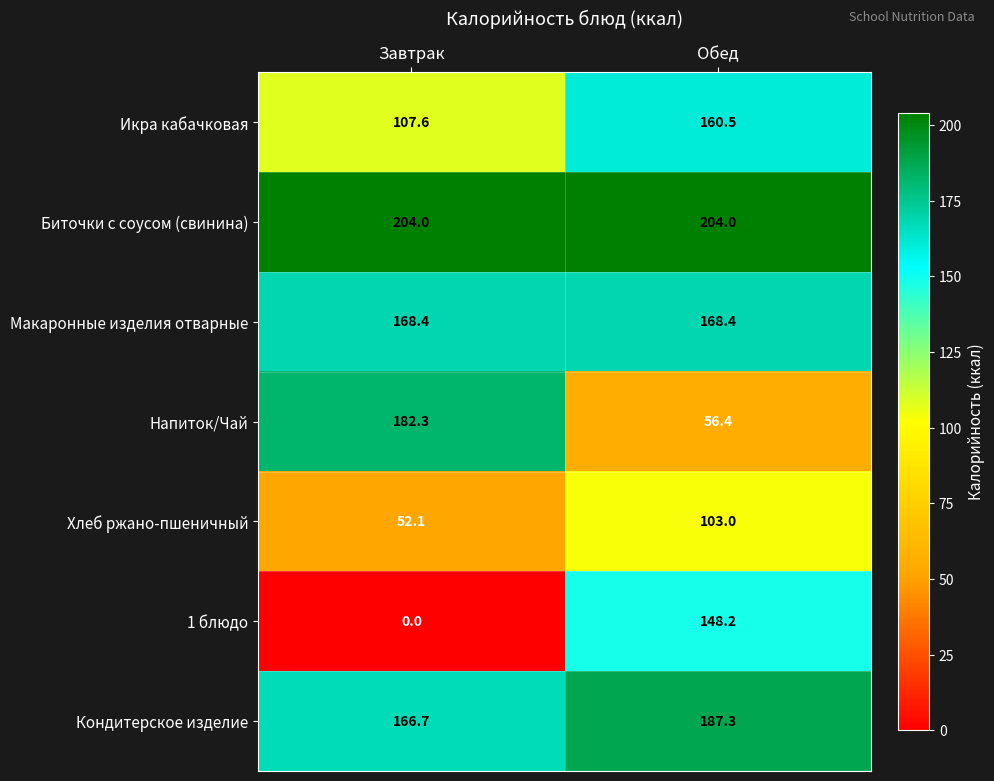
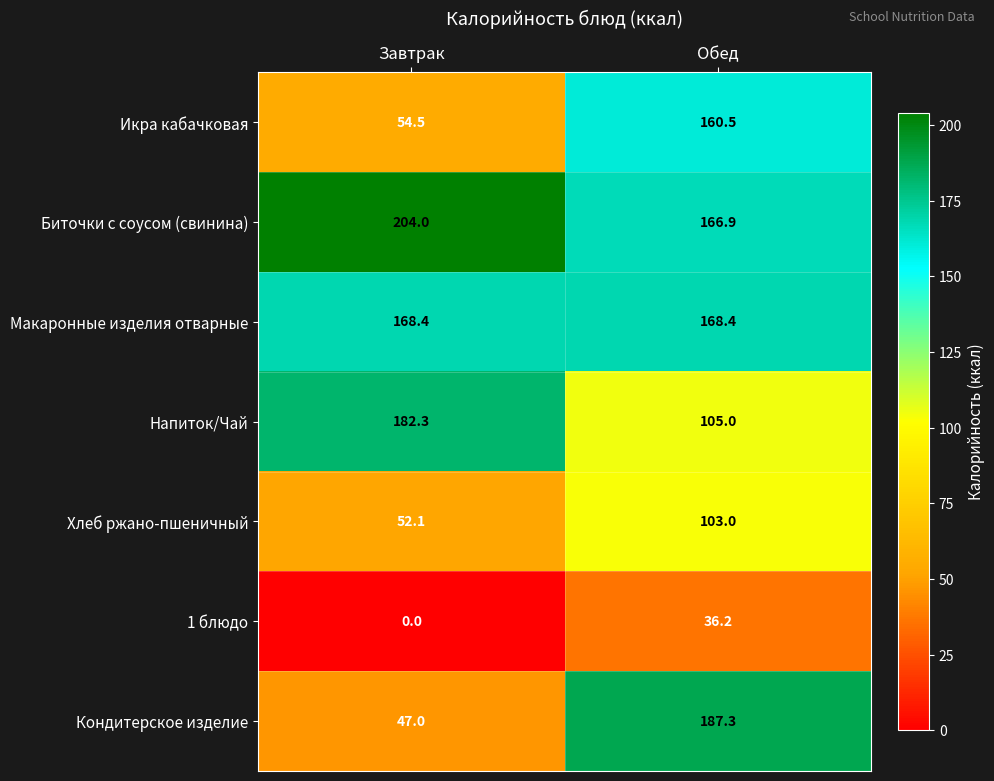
Икра кабачковая, Завтрак: 107.6 -> 54.5
Биточки с соусом (свинина), Обед: 204.0 -> 166.9
Напиток/Чай, Обед: 56.4 -> 105.0
1 блюдо, Обед: 148.2 -> 36.2
Кондитерское изделие, Завтрак: 166.7 -> 47.0
